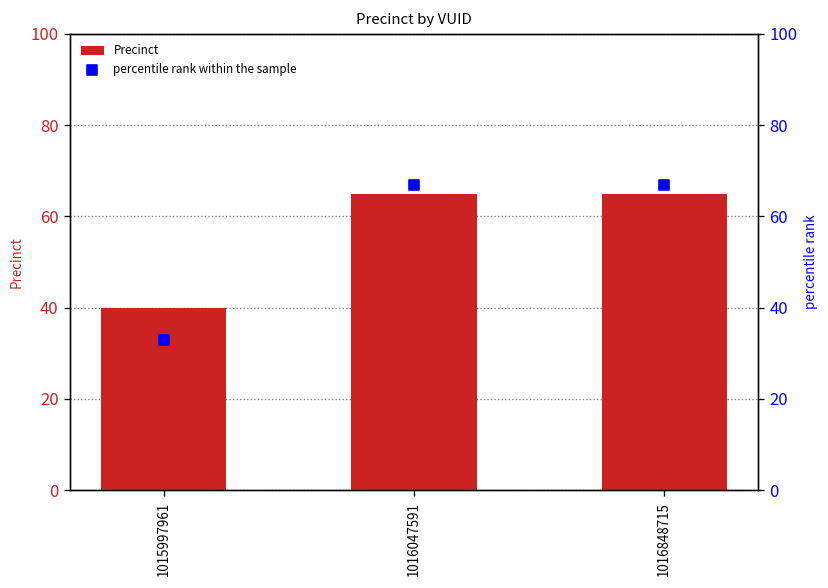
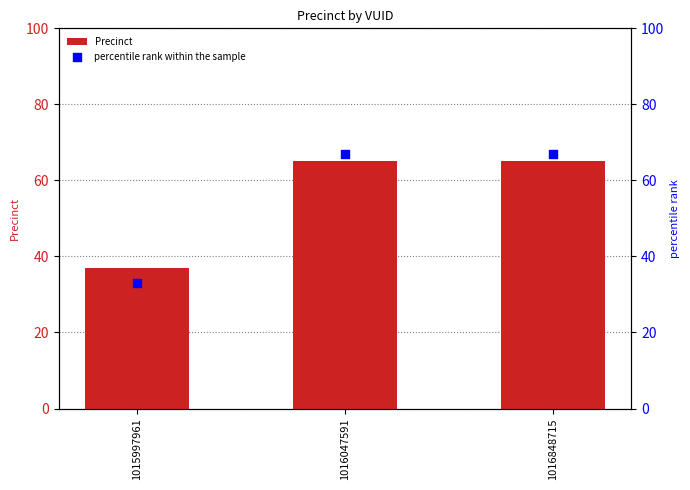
Precinct, 1015997961: 40 -> 37
